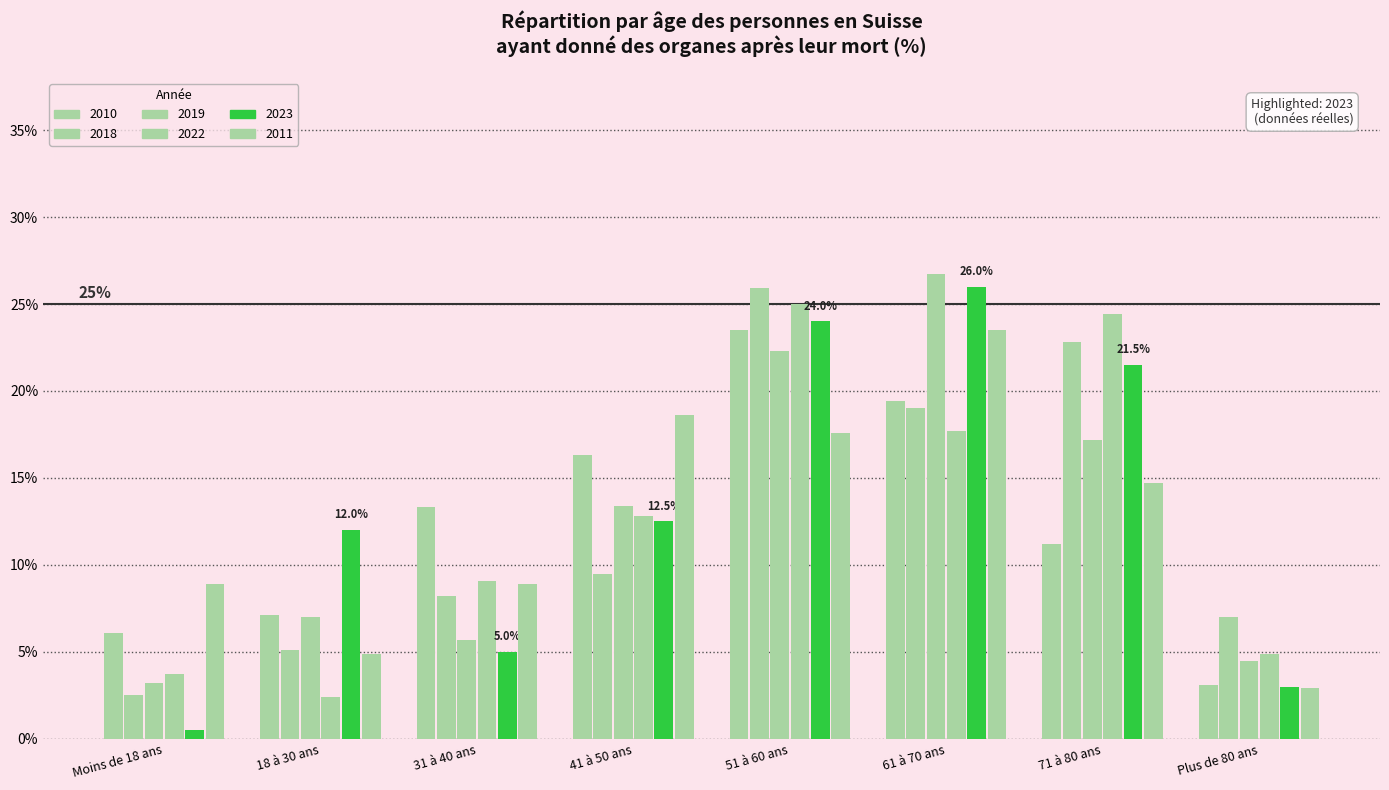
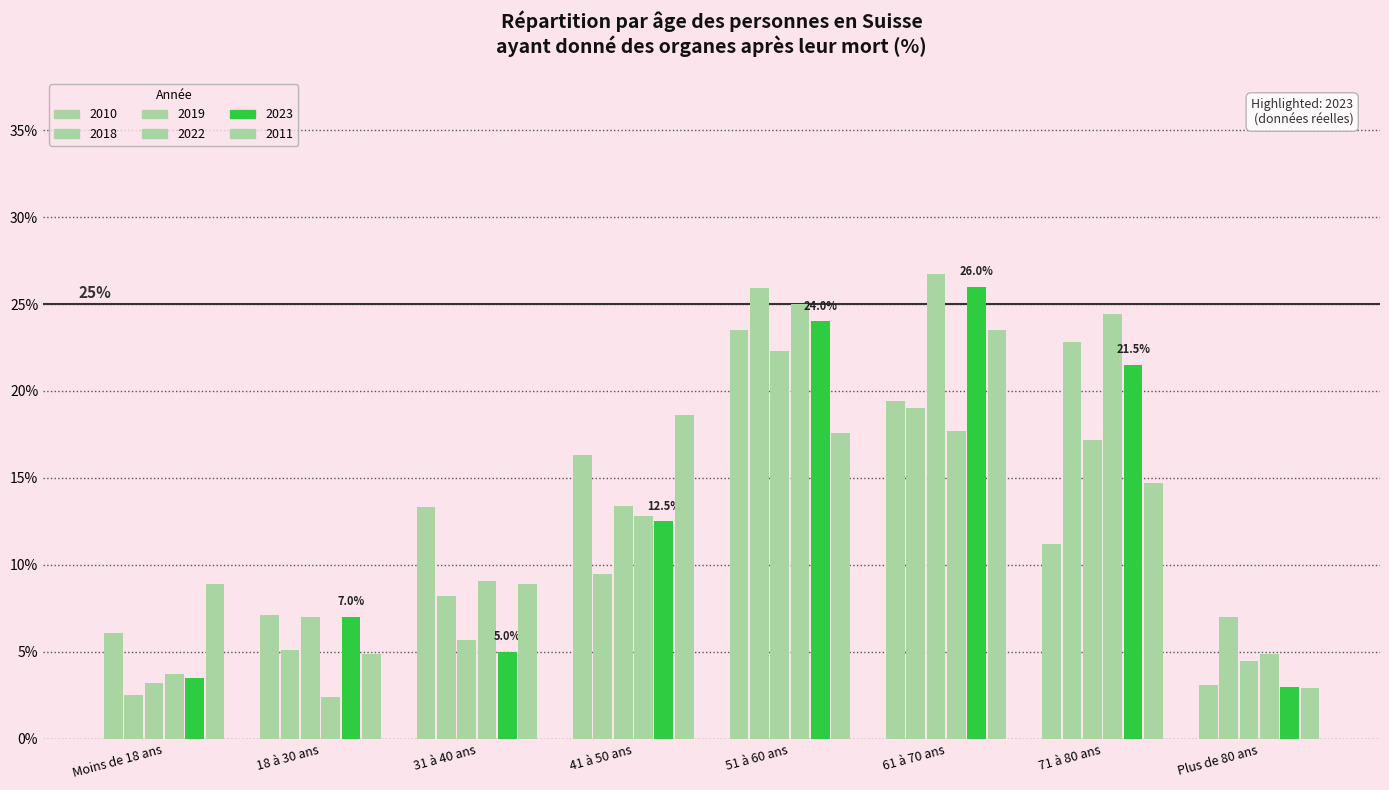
2023, Moins de 18 ans: 0.5% -> 3.5%
2023, 18 à 30 ans: 12.0% -> 7.0%
